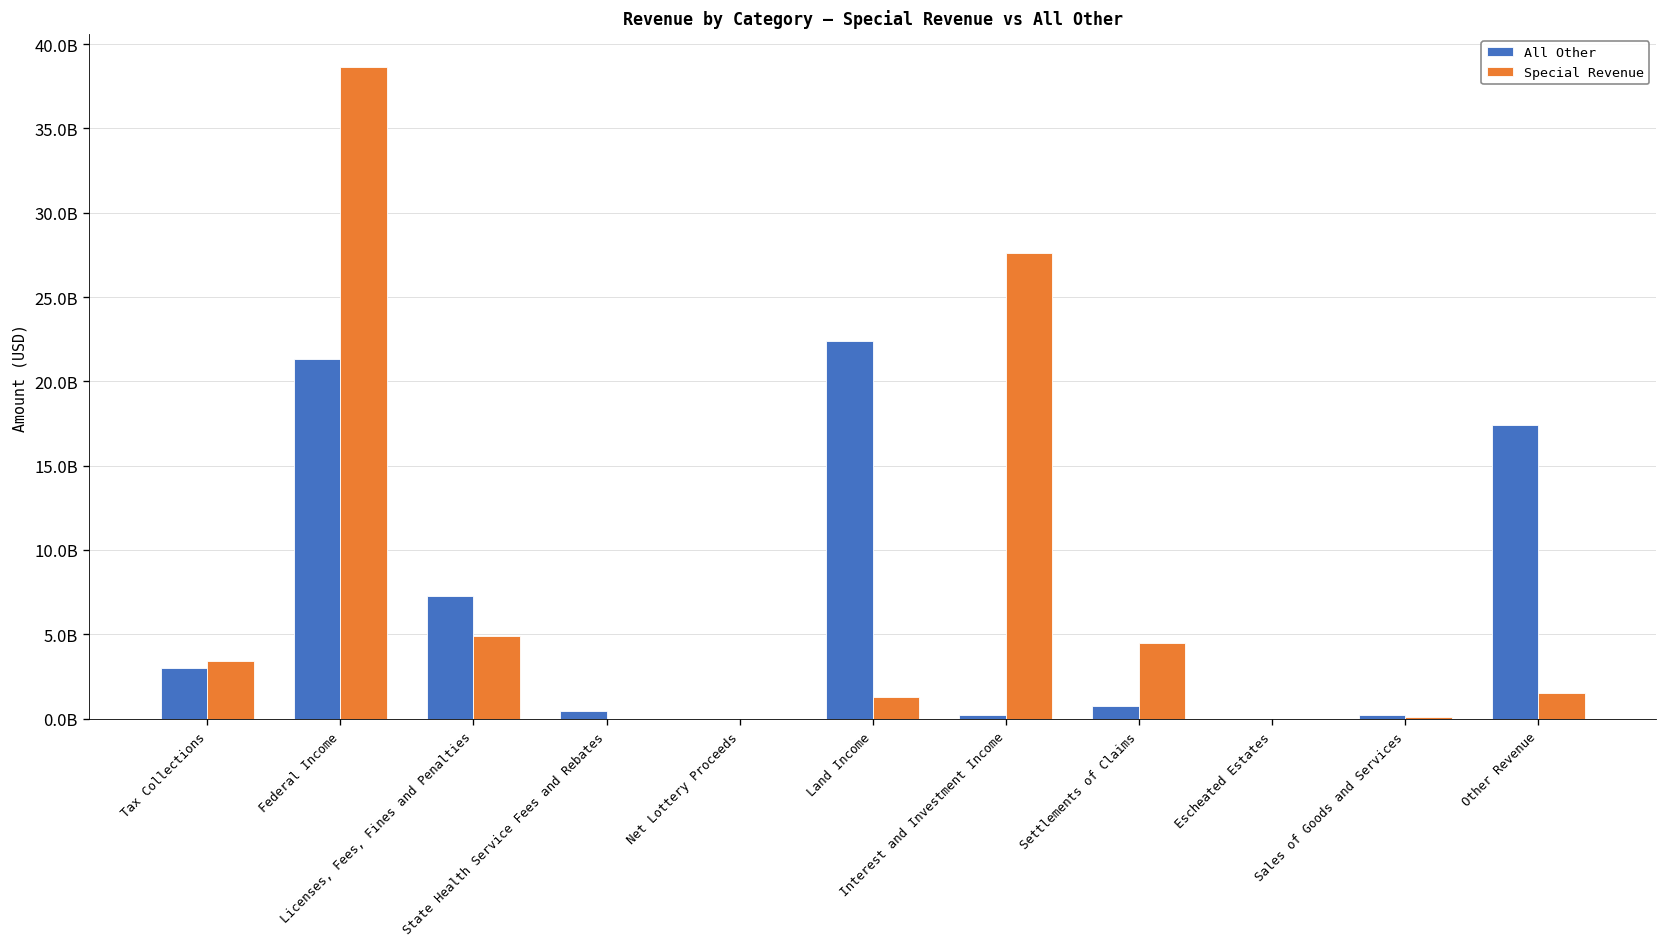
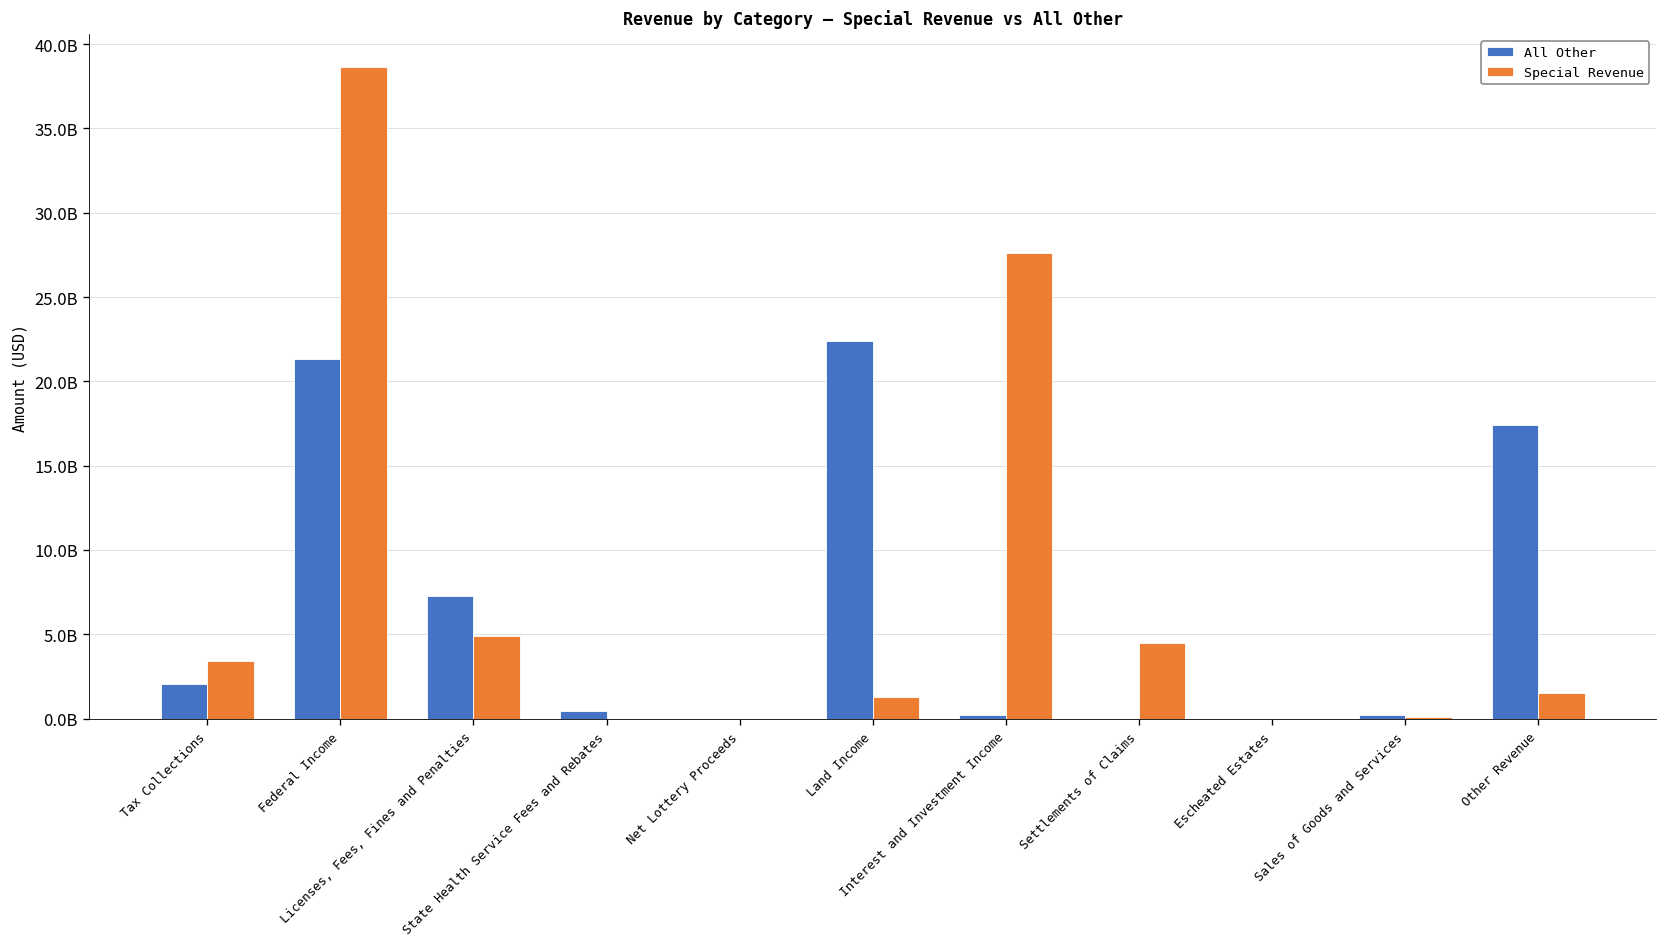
All Other, Tax Collections: 3000000000 -> 2100000000
All Other, Settlements of Claims: 800000000 -> 0
